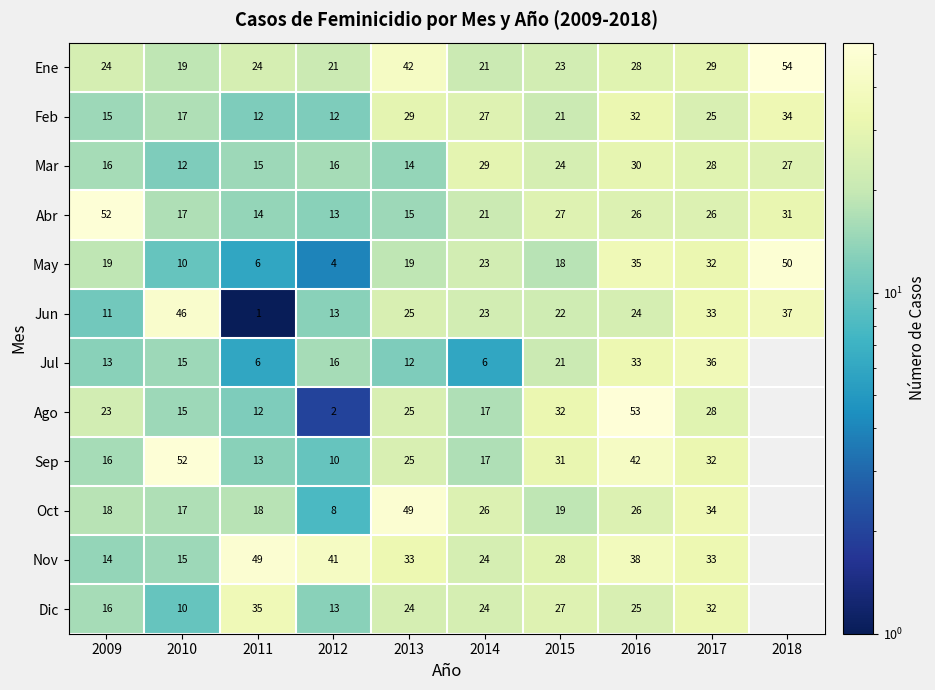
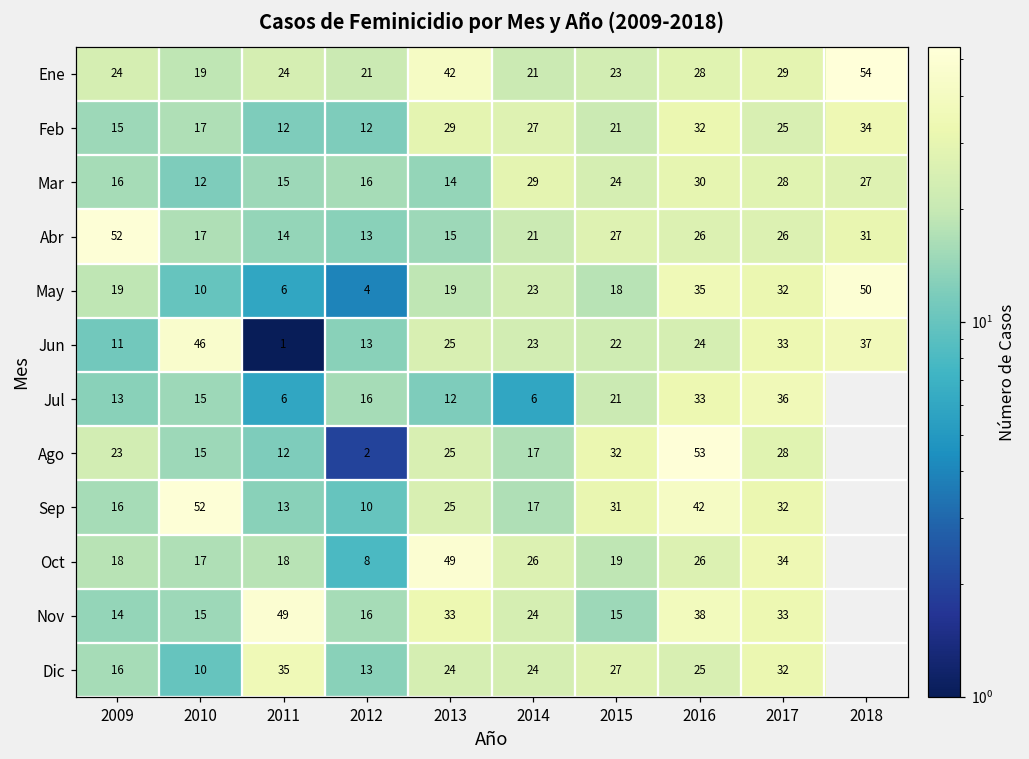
Nov, 2012: 41 -> 16
Nov, 2015: 28 -> 15
